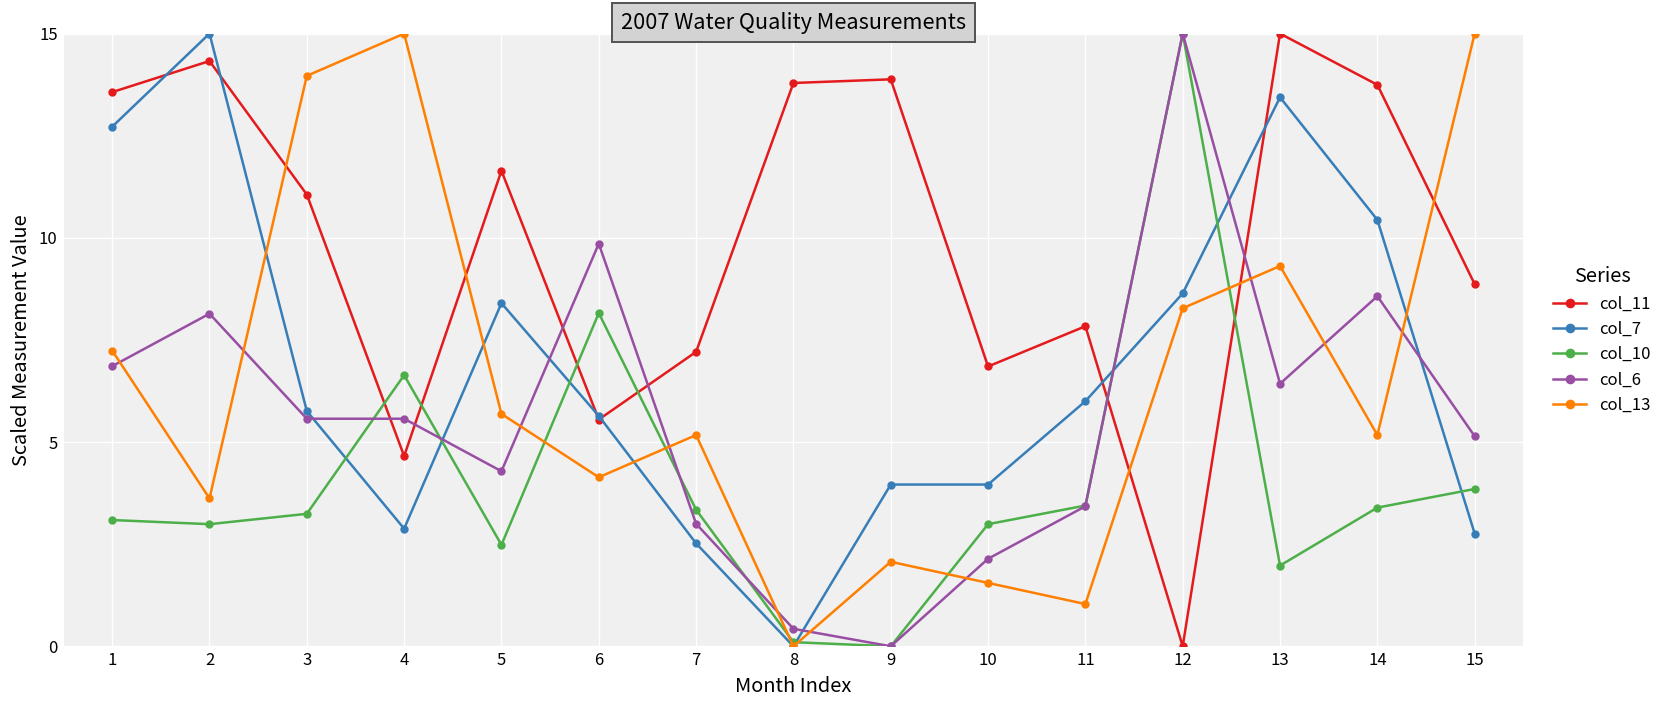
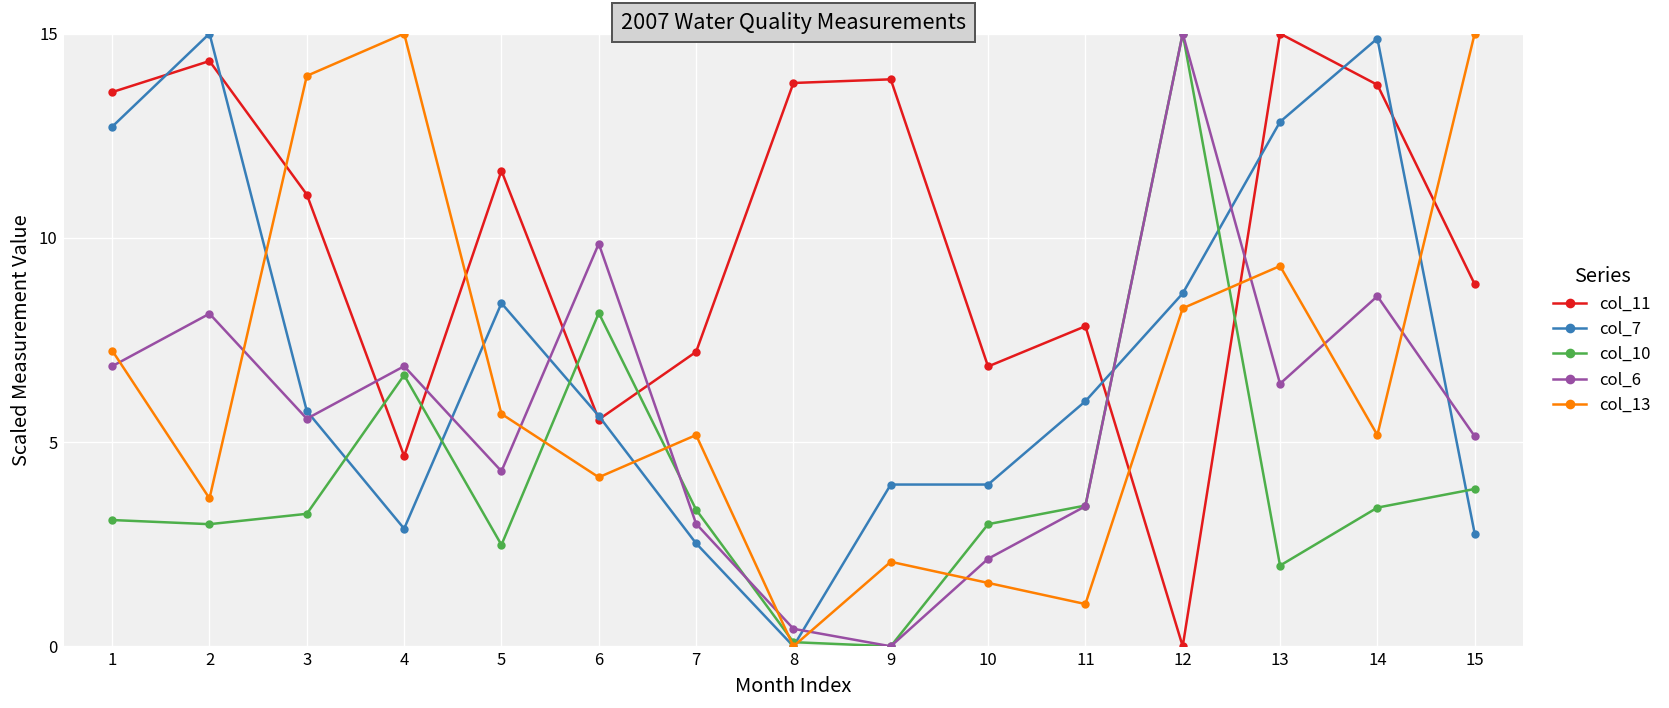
col_6, 4: 5.6 -> 6.9
col_7, 13: 13.4 -> 12.8
col_7, 14: 10.4 -> 14.9
